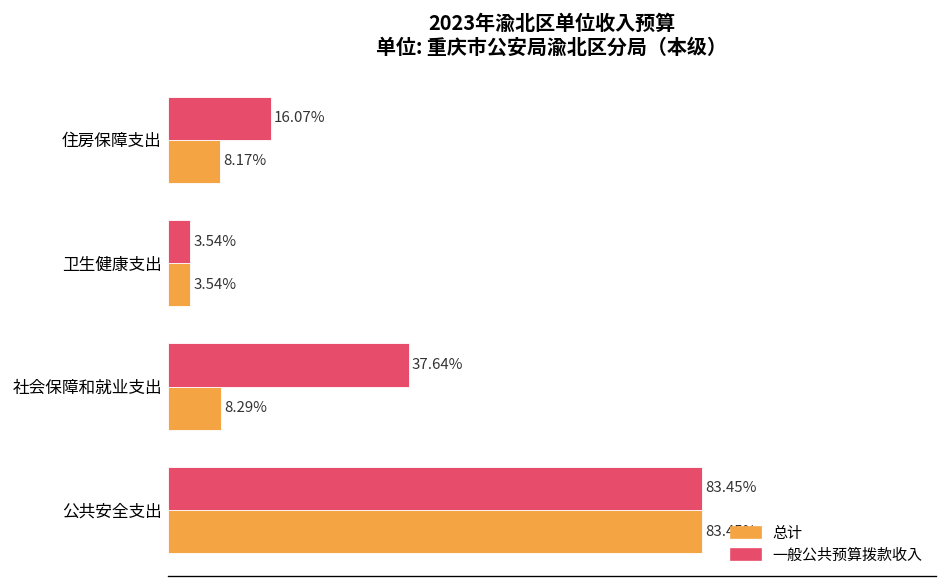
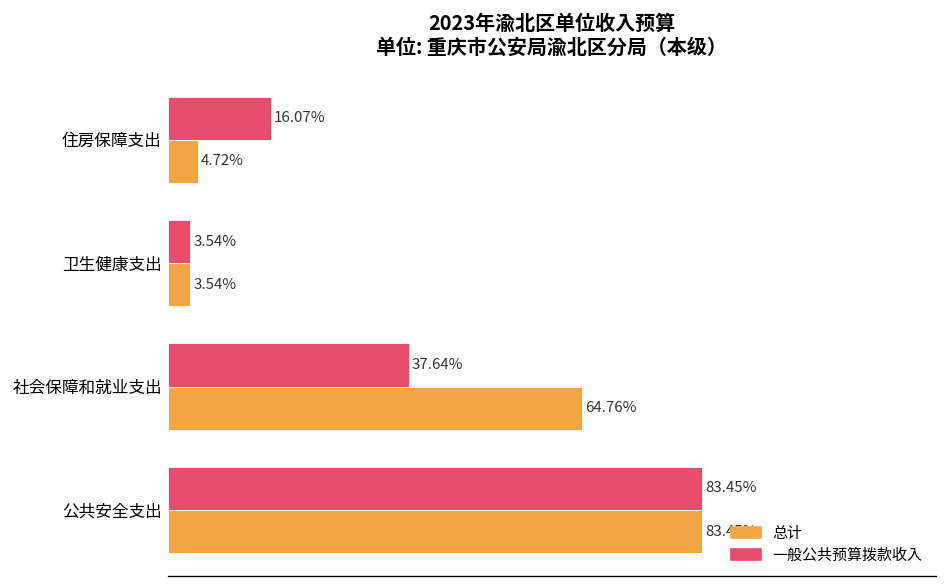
总计, 住房保障支出: 8.17% -> 4.72%
总计, 社会保障和就业支出: 8.29% -> 64.76%
